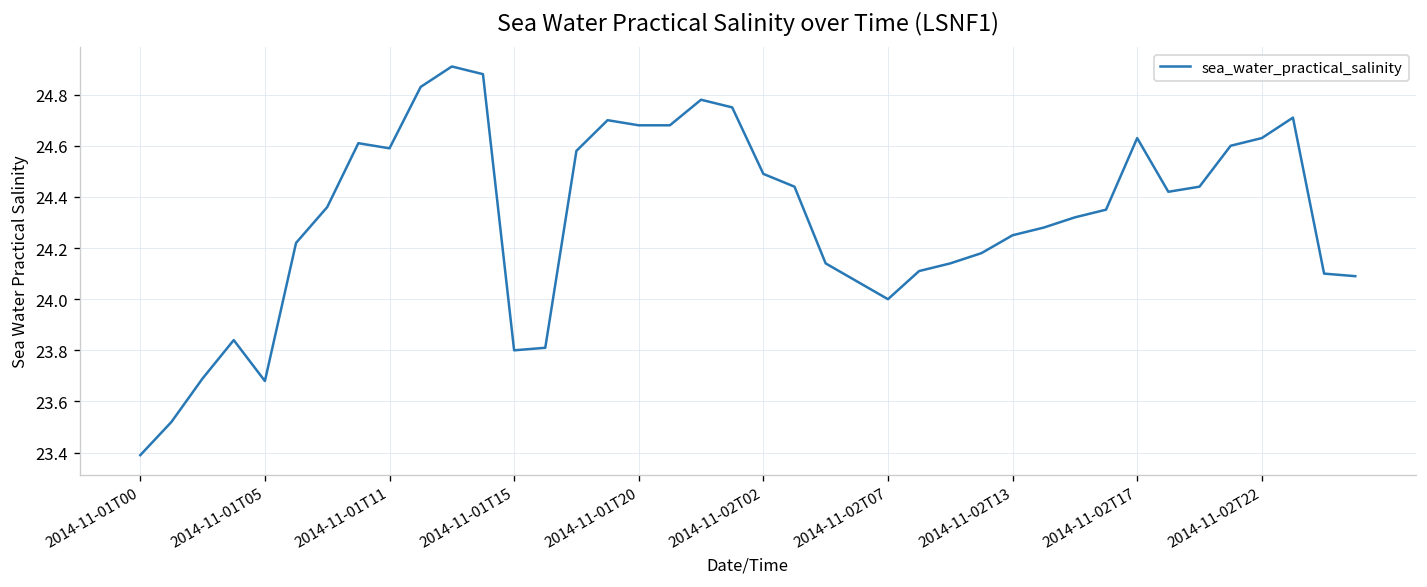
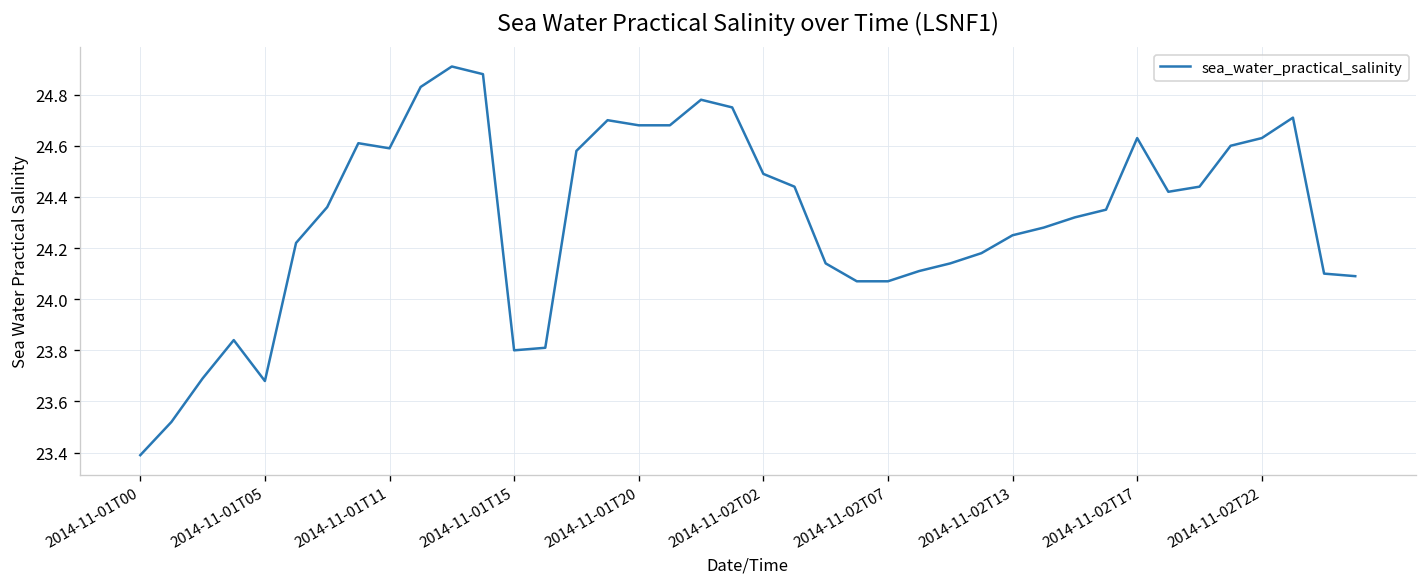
2014-11-02T07: 24.00 -> 24.07
